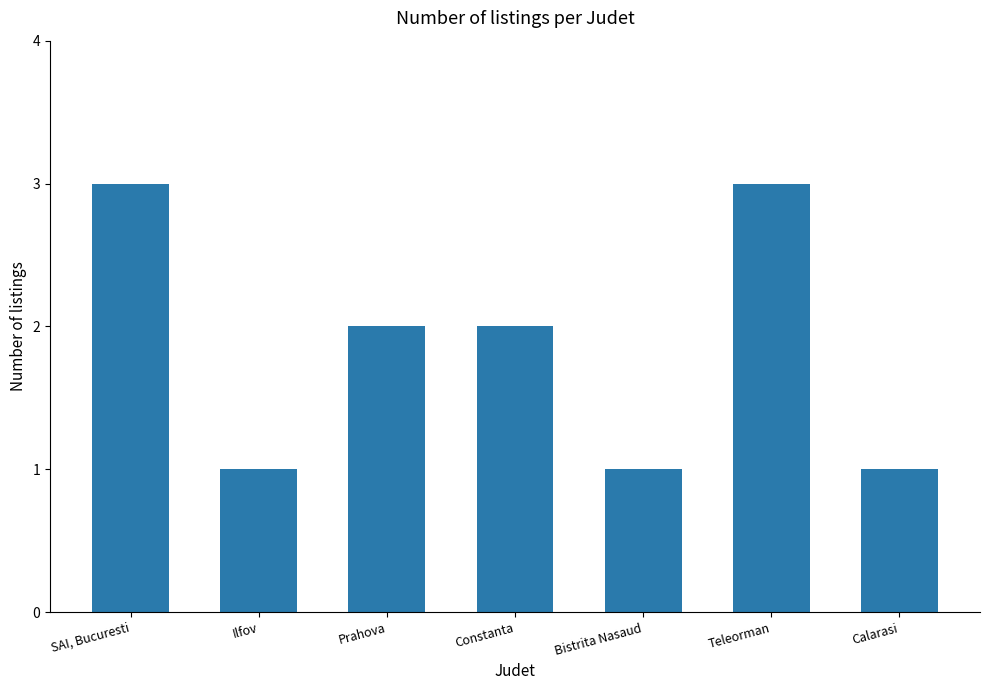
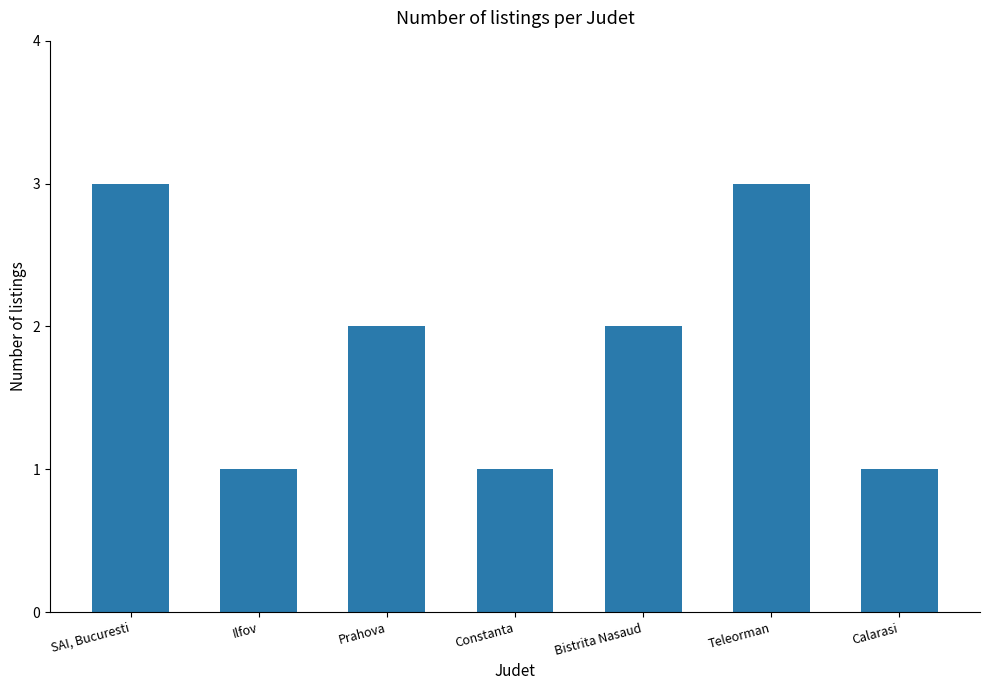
Constanta: 2 -> 1
Bistrita Nasaud: 1 -> 2
